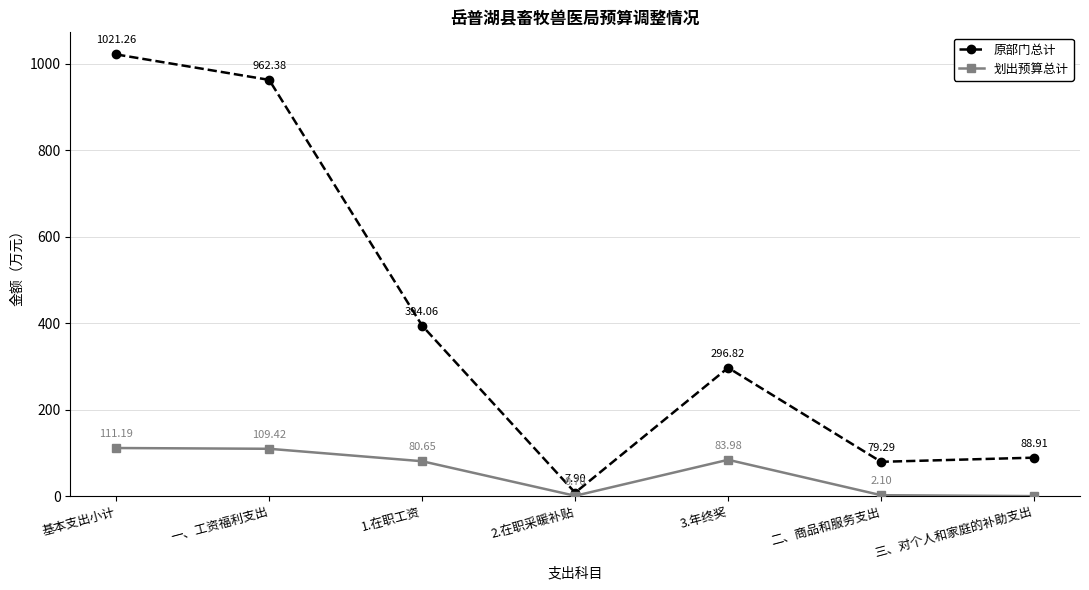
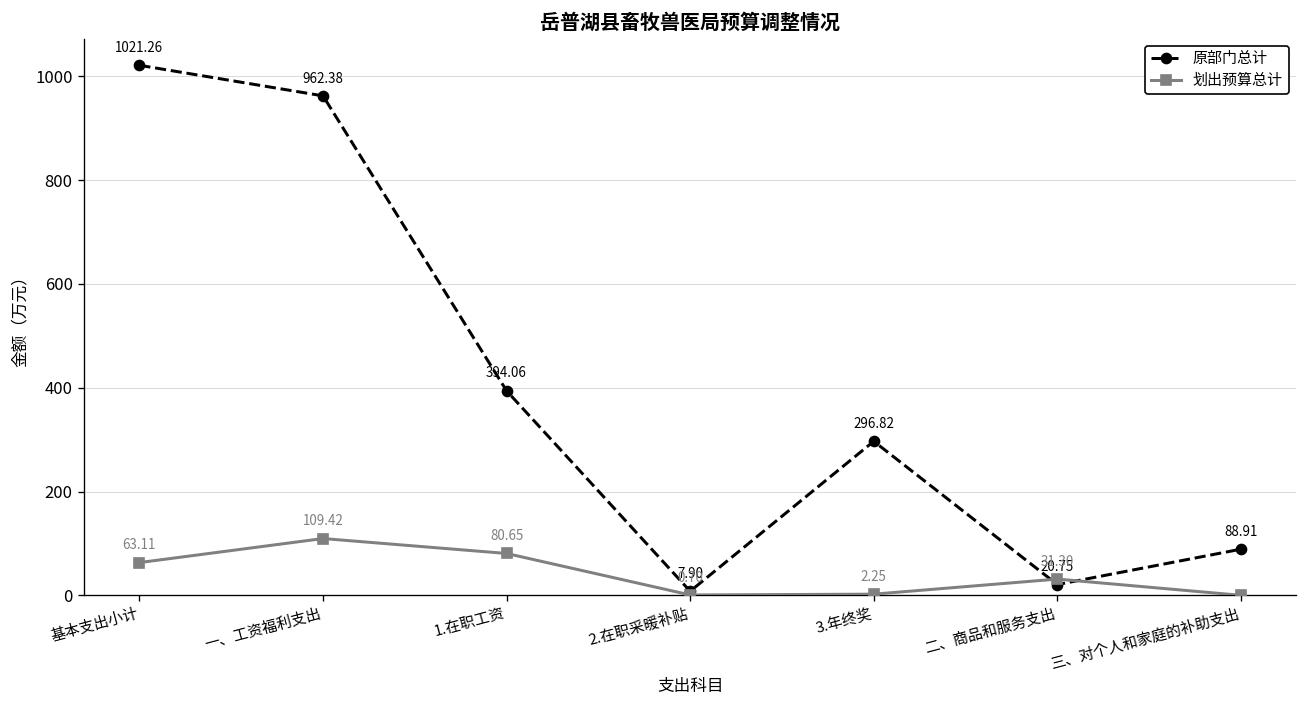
划出预算总计, 基本支出小计: 111.19 -> 63.11
划出预算总计, 3.年终奖: 83.98 -> 2.25
原部门总计, 二、商品和服务支出: 79.29 -> 20.75
划出预算总计, 二、商品和服务支出: 2.10 -> 31.30
